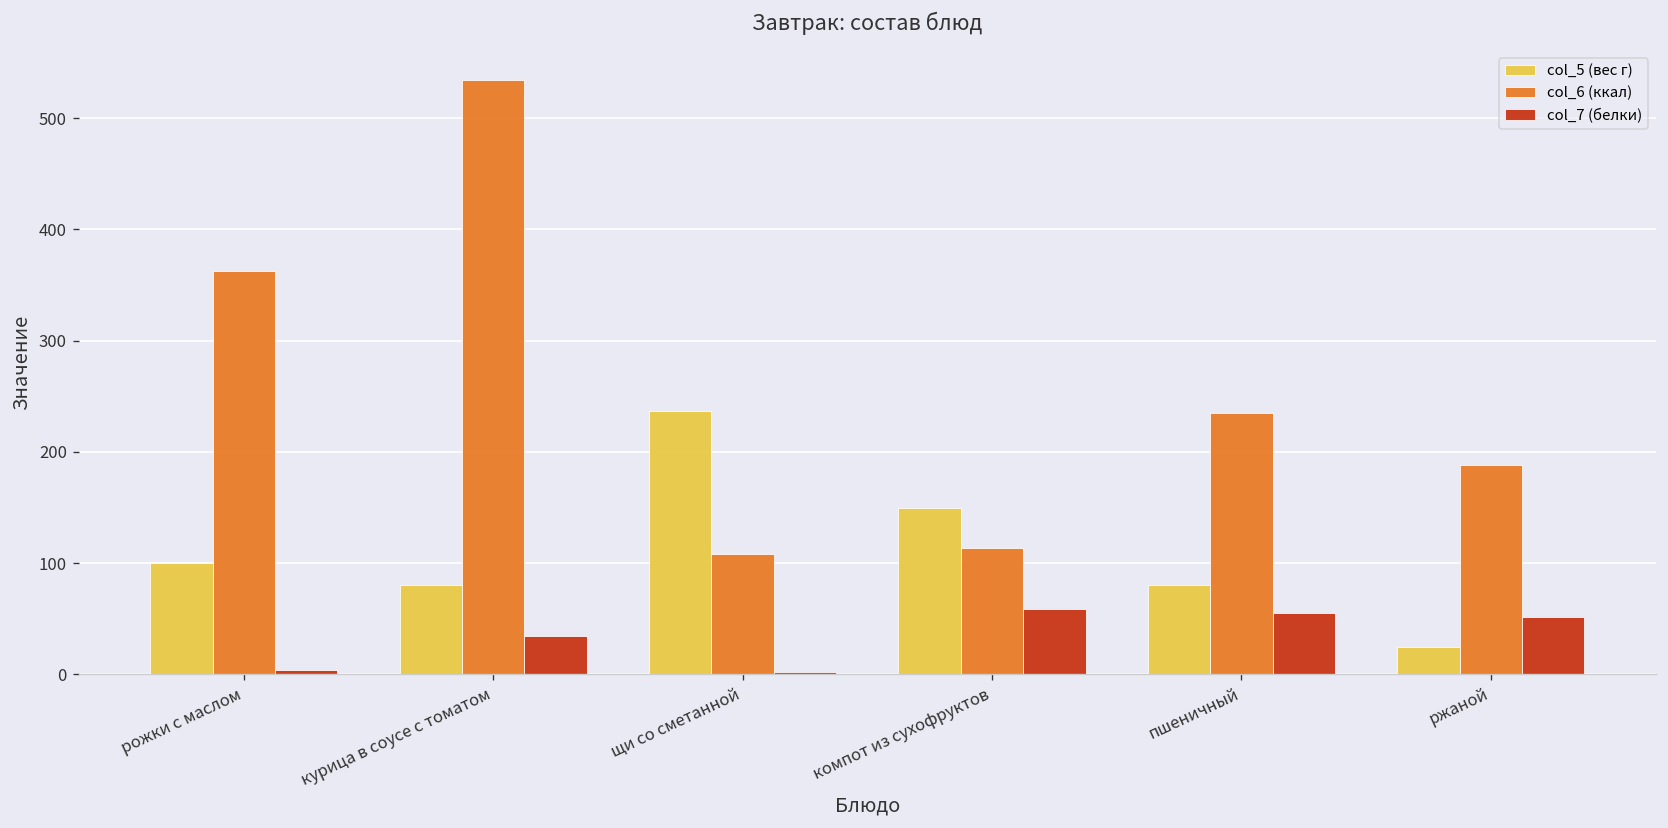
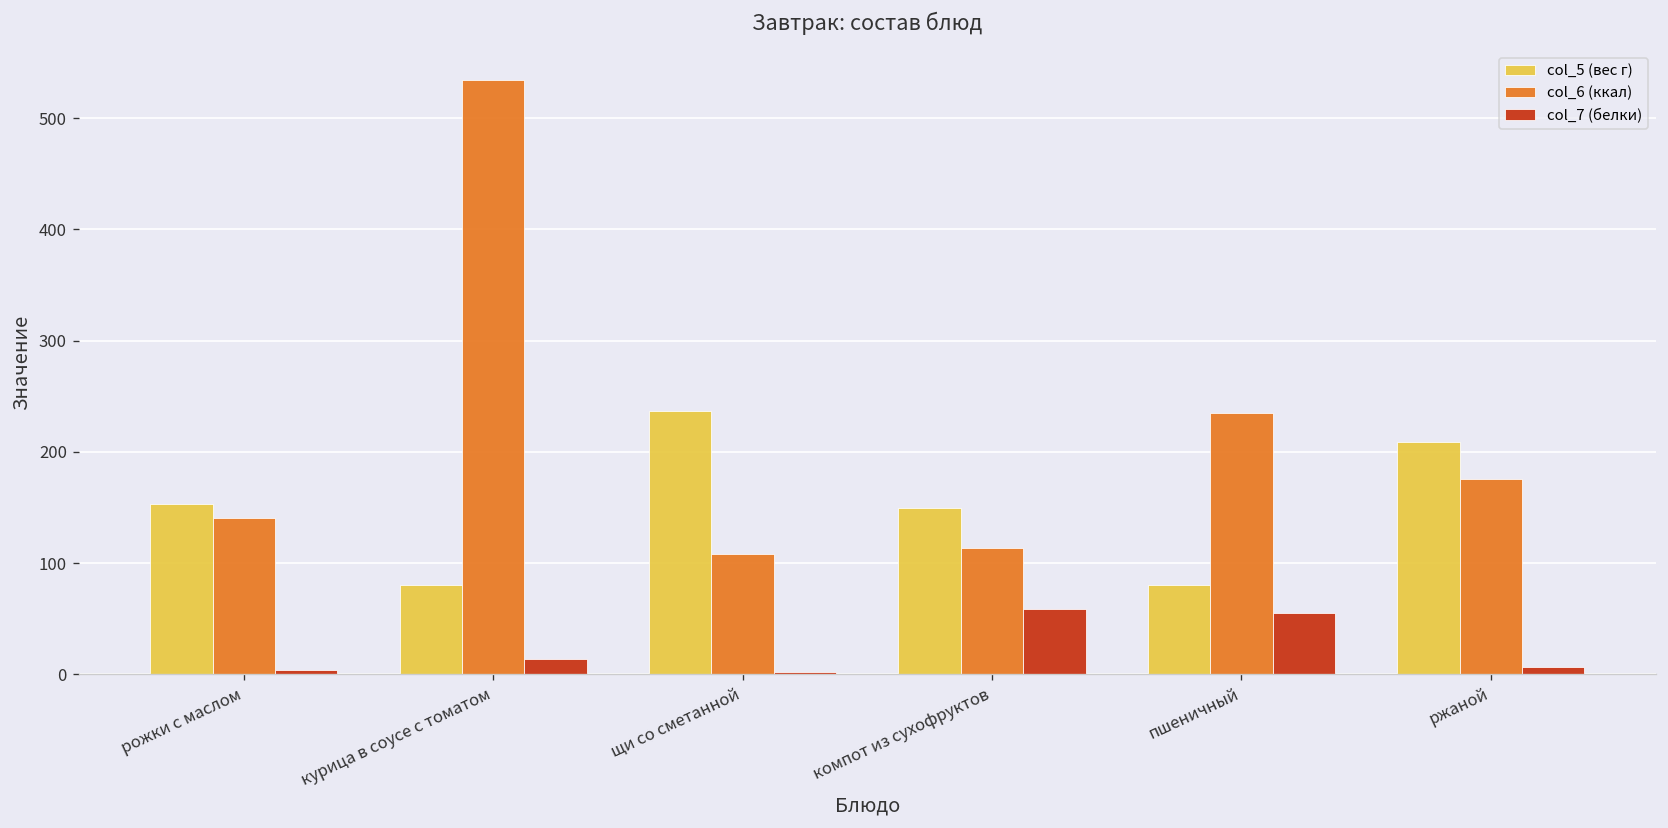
col_5 (вес г), рожки с маслом: 100 -> 150
col_6 (ккал), рожки с маслом: 360 -> 140
col_7 (белки), курица в соусе с томатом: 30 -> 10
col_5 (вес г), ржаной: 30 -> 210
col_6 (ккал), ржаной: 190 -> 180
col_7 (белки), ржаной: 50 -> 10
